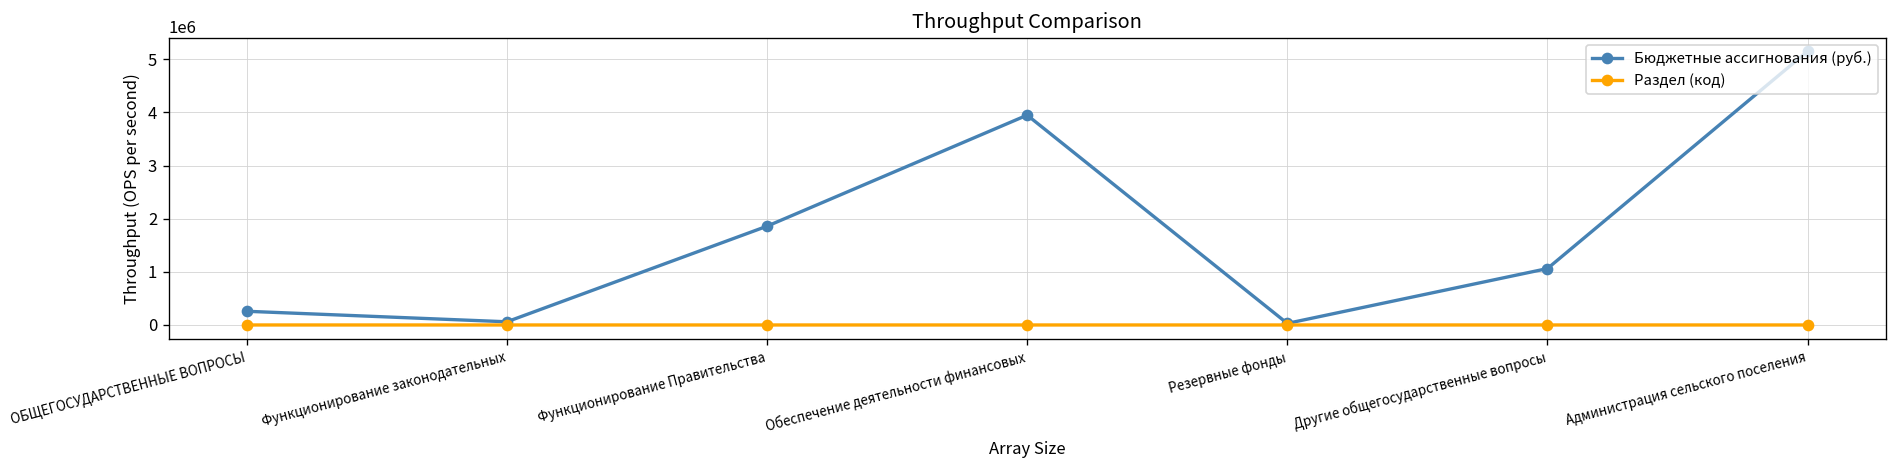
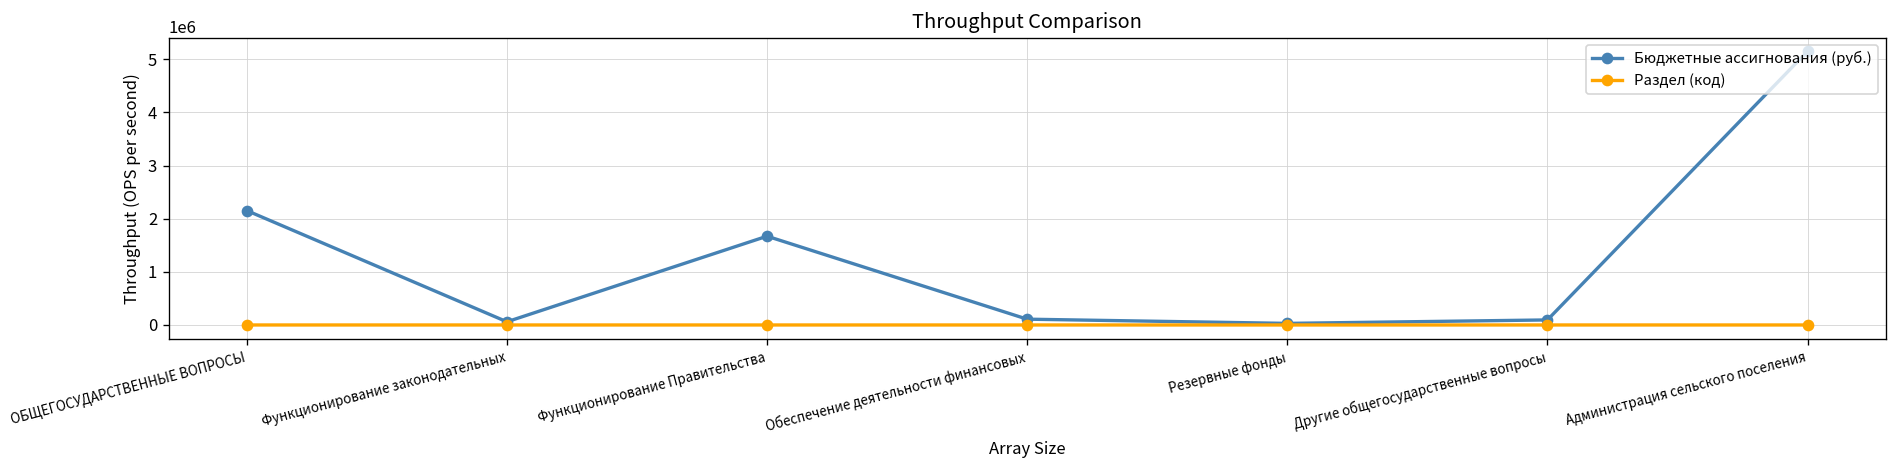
Бюджетные ассигнования (руб.), ОБЩЕГОСУДАРСТВЕННЫЕ ВОПРОСЫ: 300000 -> 2200000
Бюджетные ассигнования (руб.), Функционирование Правительства: 1900000 -> 1700000
Бюджетные ассигнования (руб.), Обеспечение деятельности финансовых: 3900000 -> 100000
Бюджетные ассигнования (руб.), Другие общегосударственные вопросы: 1100000 -> 100000
